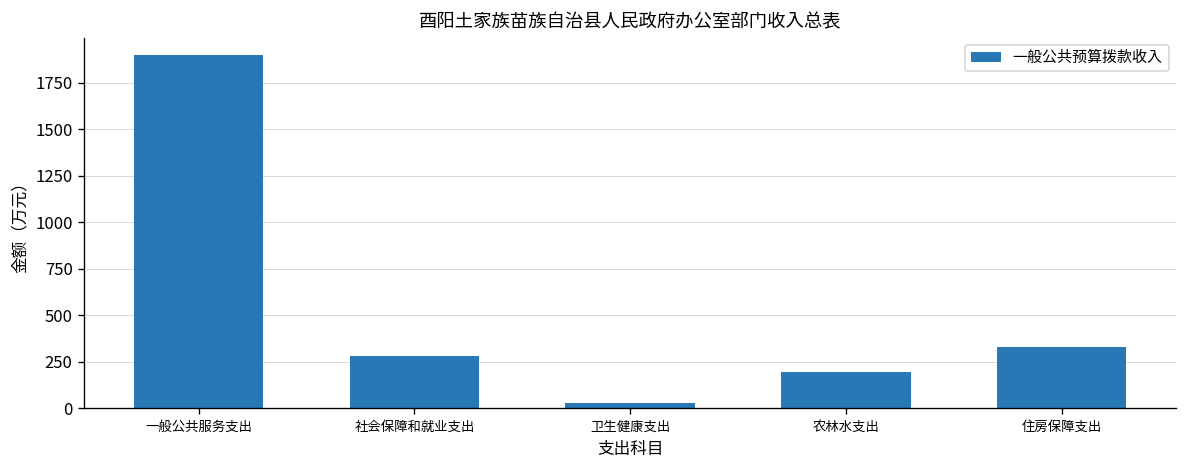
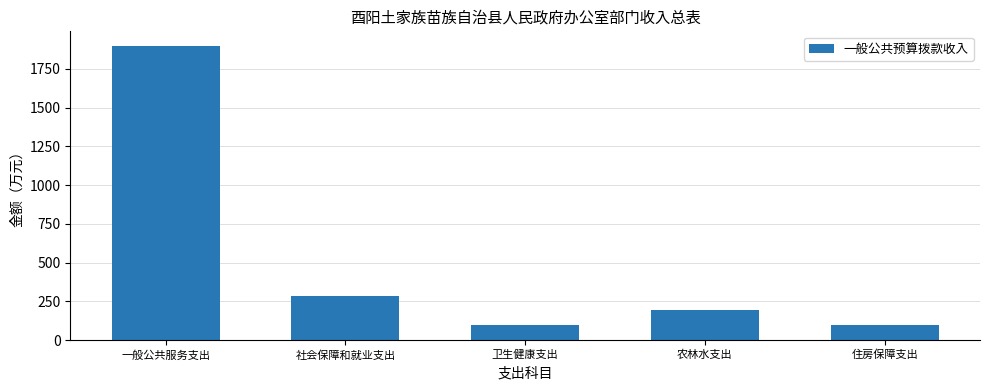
卫生健康支出: 30 -> 100
住房保障支出: 330 -> 100
